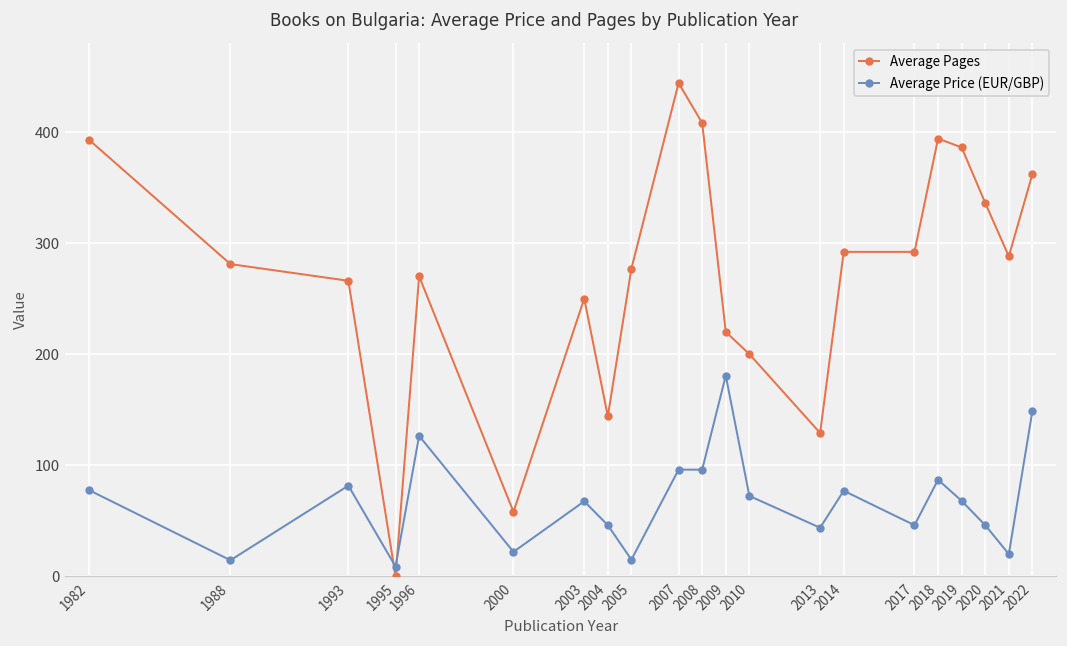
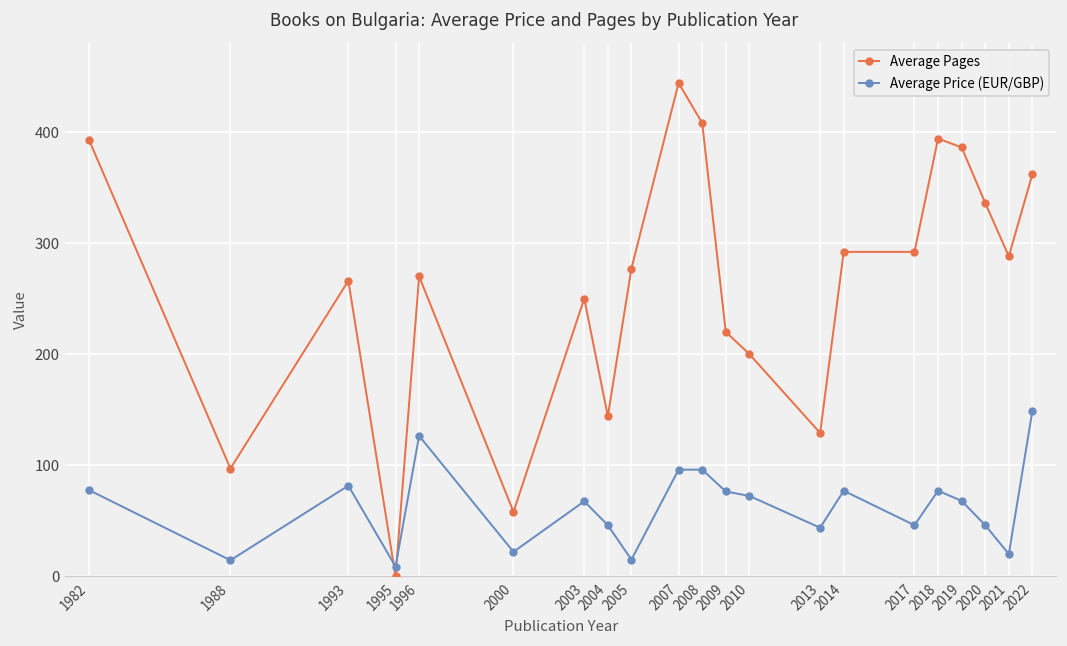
Average Pages, 1988: 280 -> 100
Average Price (EUR/GBP), 2009: 180 -> 80
Average Price (EUR/GBP), 2018: 90 -> 80
